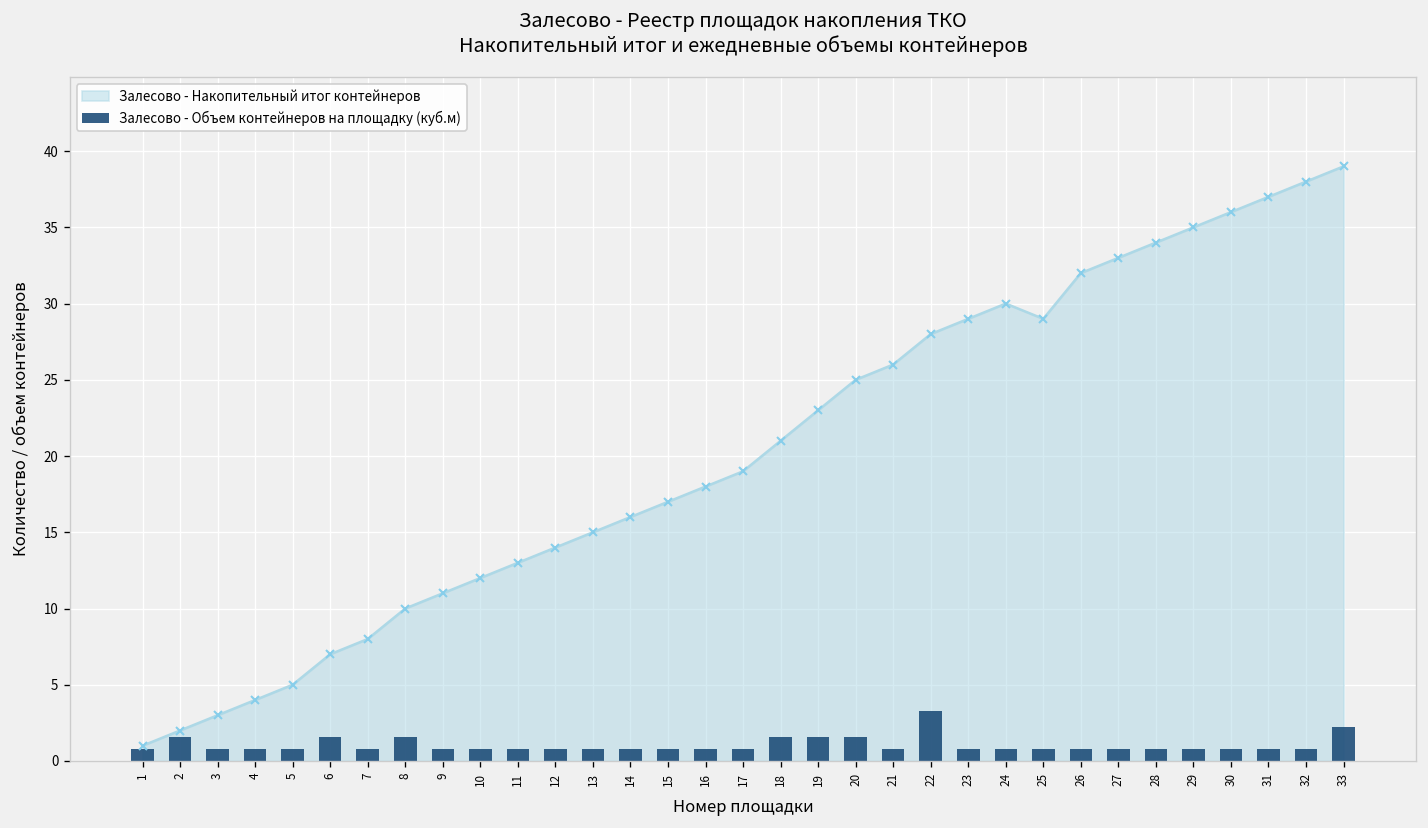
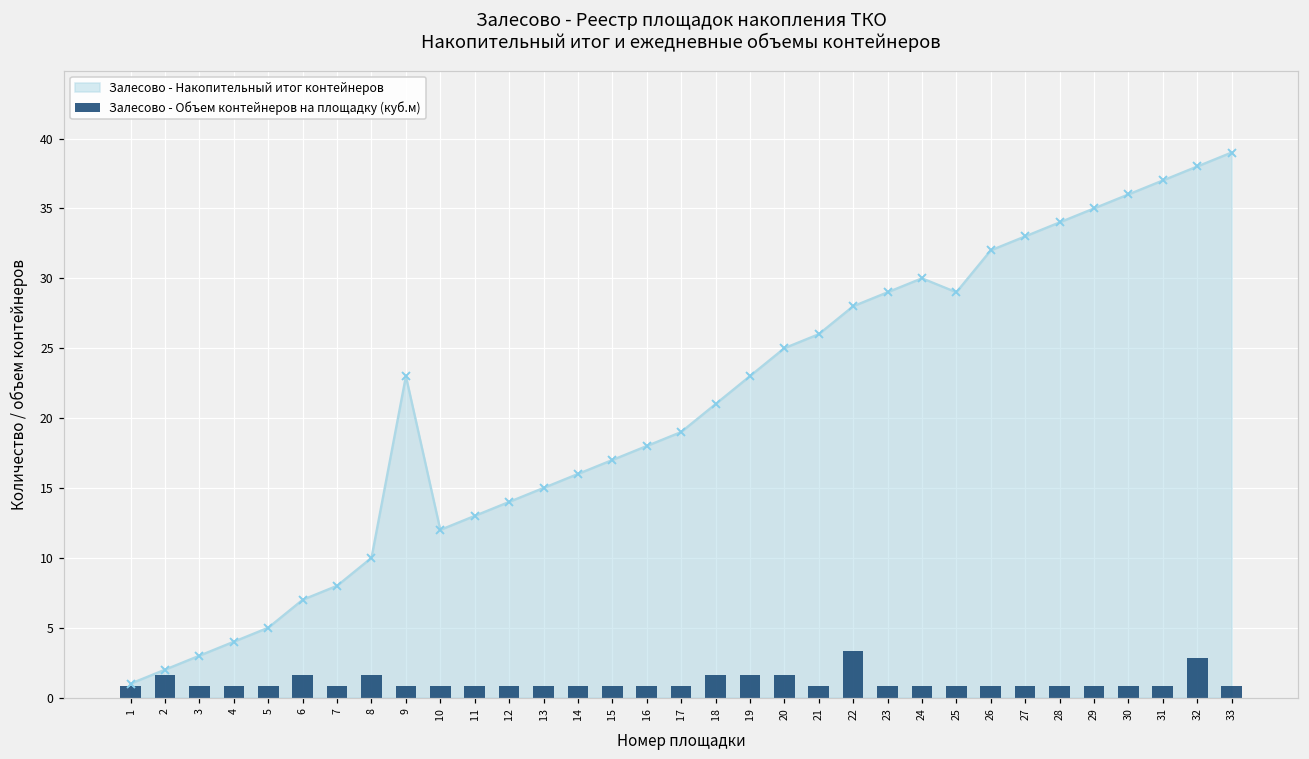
Залесово - Накопительный итог контейнеров, 9: 11 -> 23
Залесово - Объем контейнеров на площадку (куб.м), 32: 0.8 -> 2.8
Залесово - Объем контейнеров на площадку (куб.м), 33: 2.2 -> 0.8
